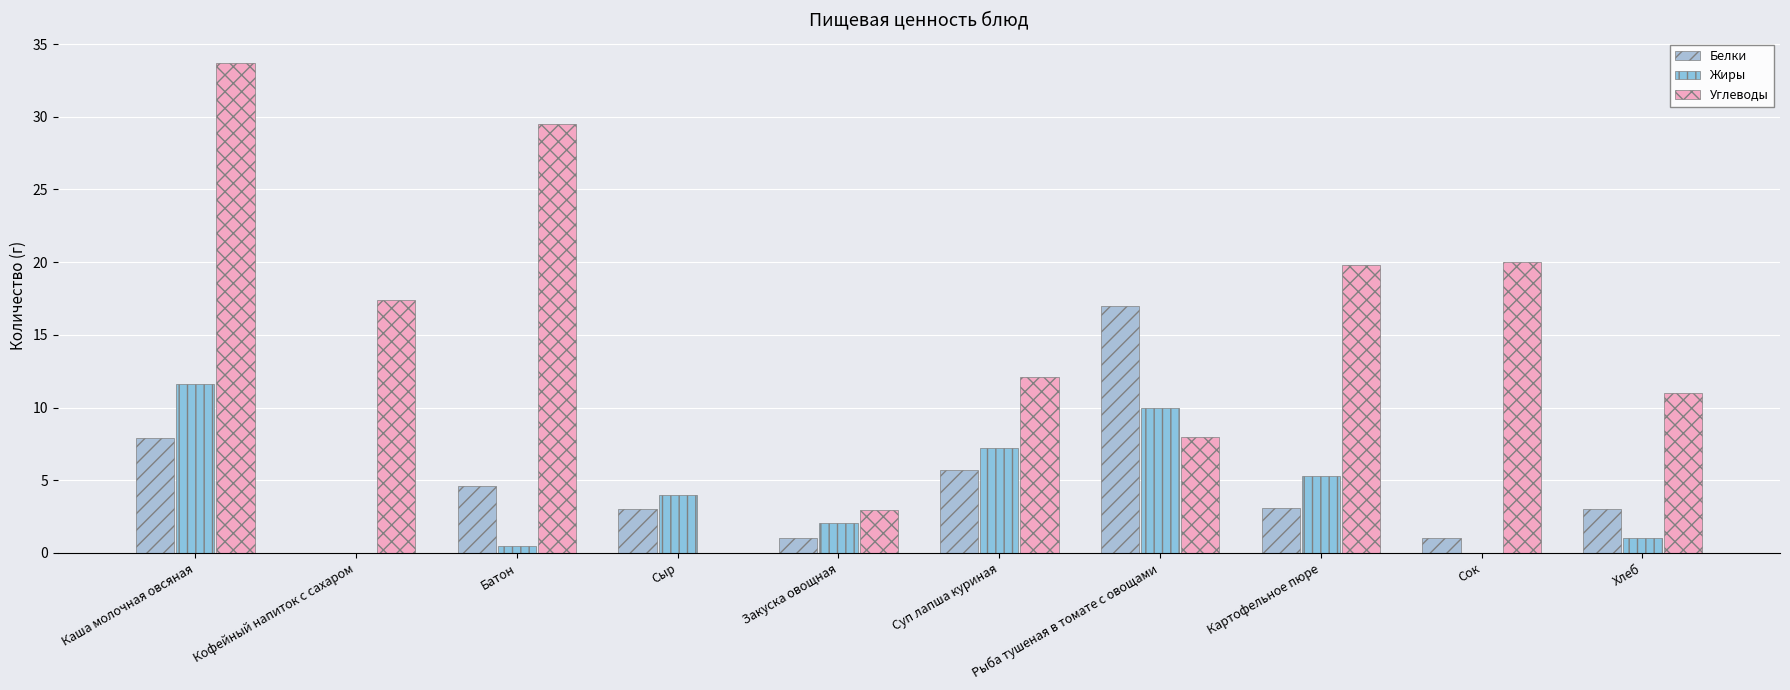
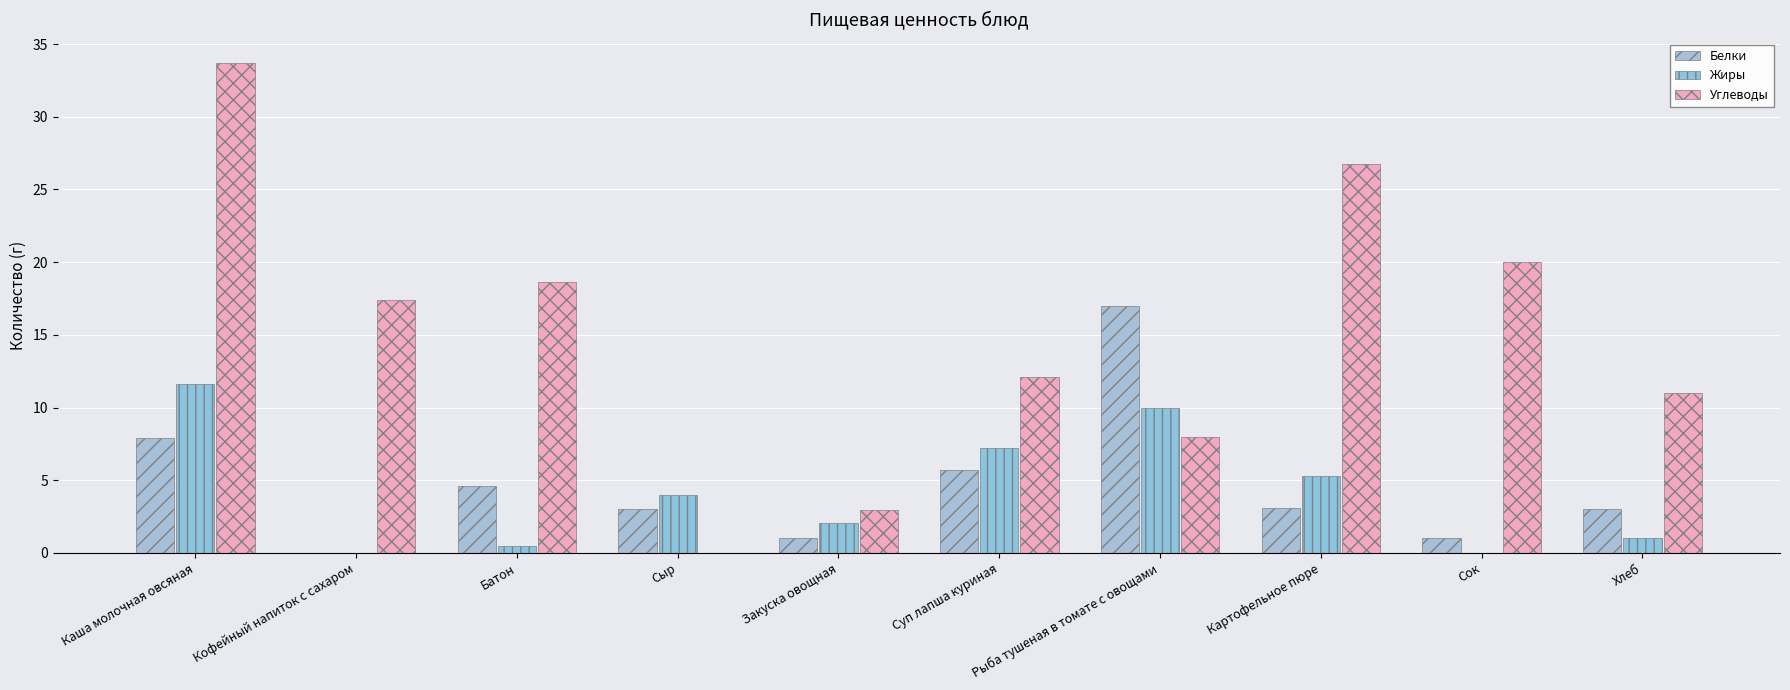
Углеводы, Батон: 29.5 -> 18.6
Углеводы, Картофельное пюре: 19.8 -> 26.8
